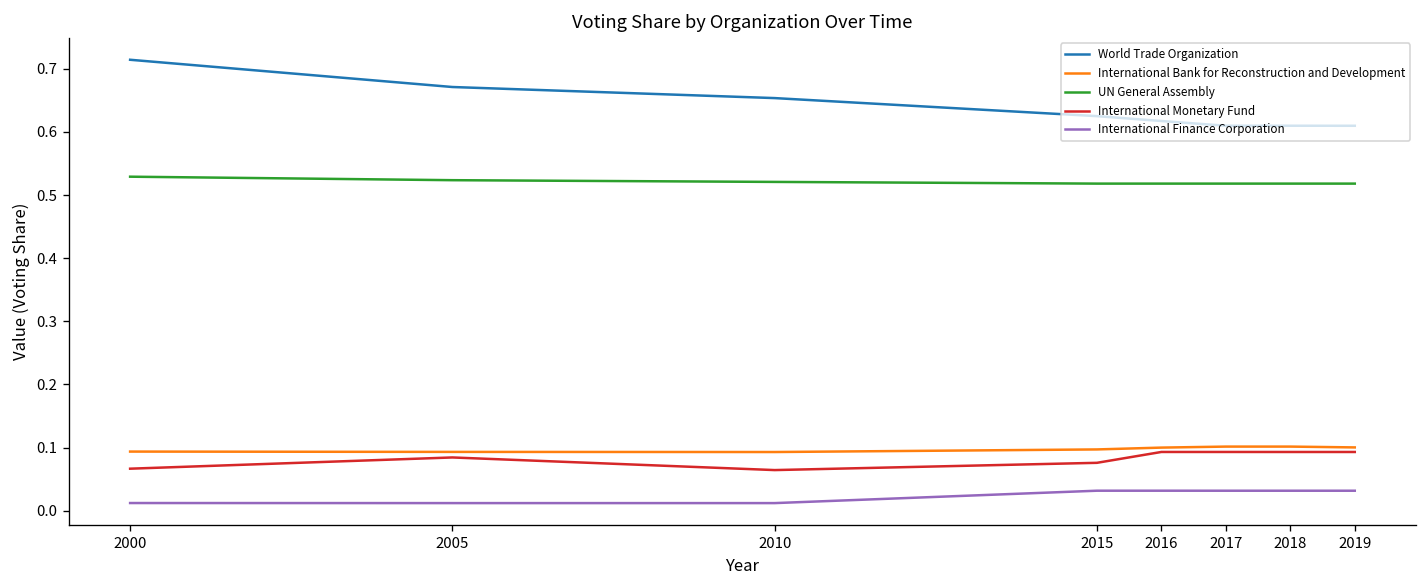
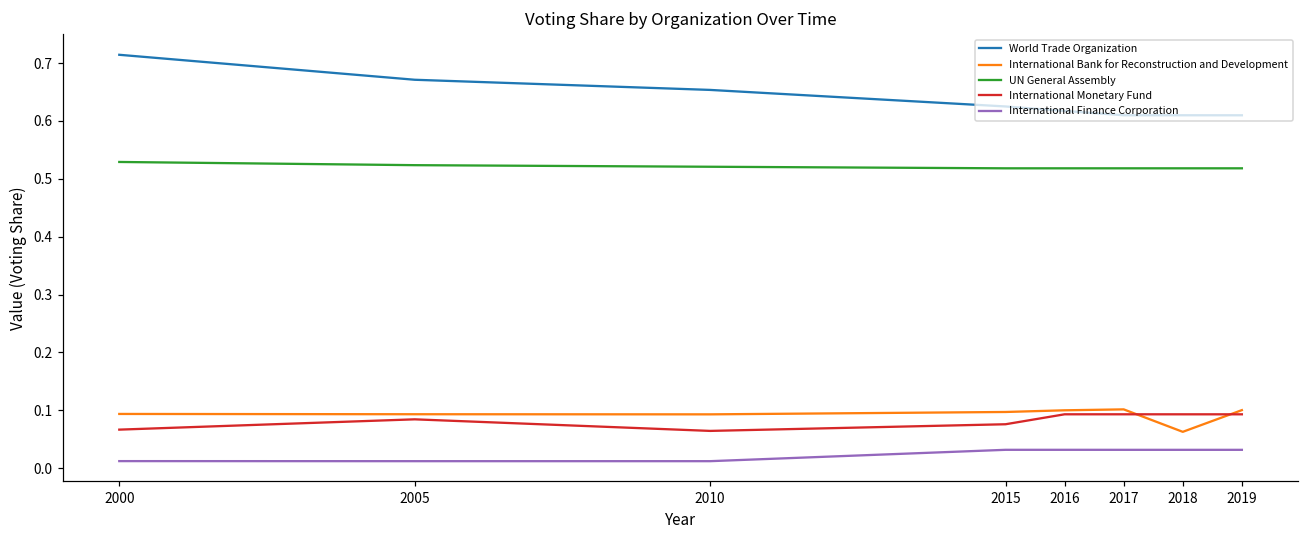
International Bank for Reconstruction and Development, 2018: 0.10 -> 0.06
